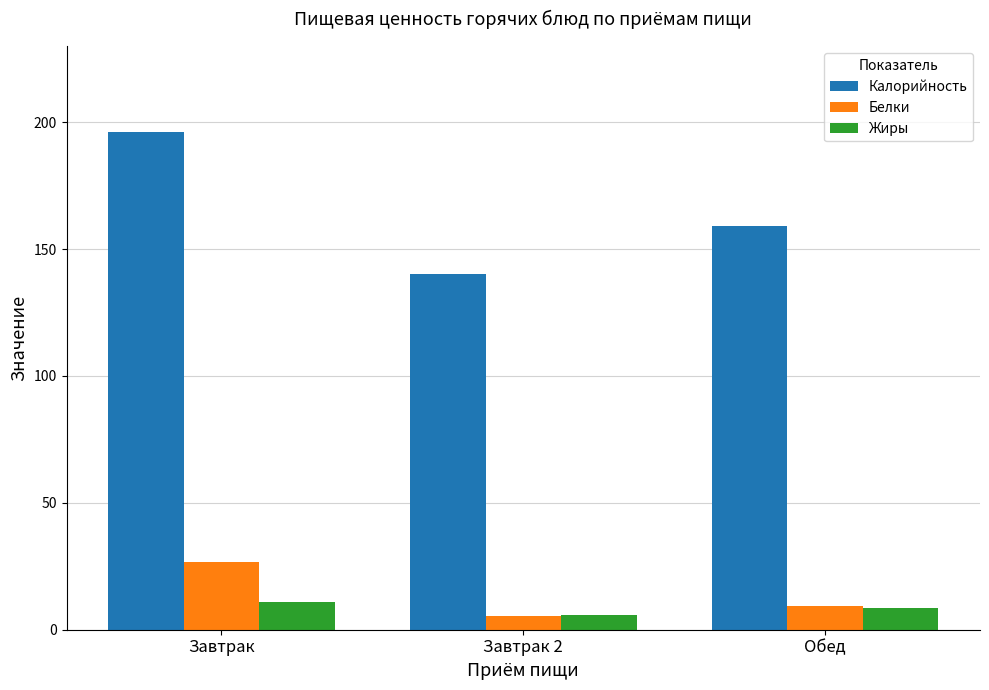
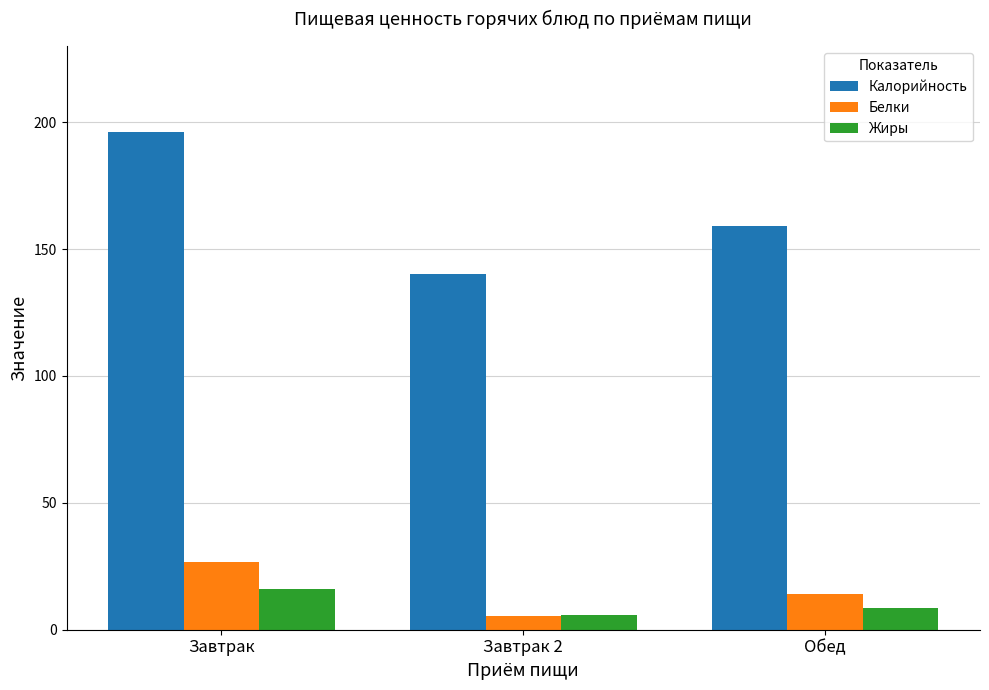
Жиры, Завтрак: 11 -> 16
Белки, Обед: 9 -> 14
